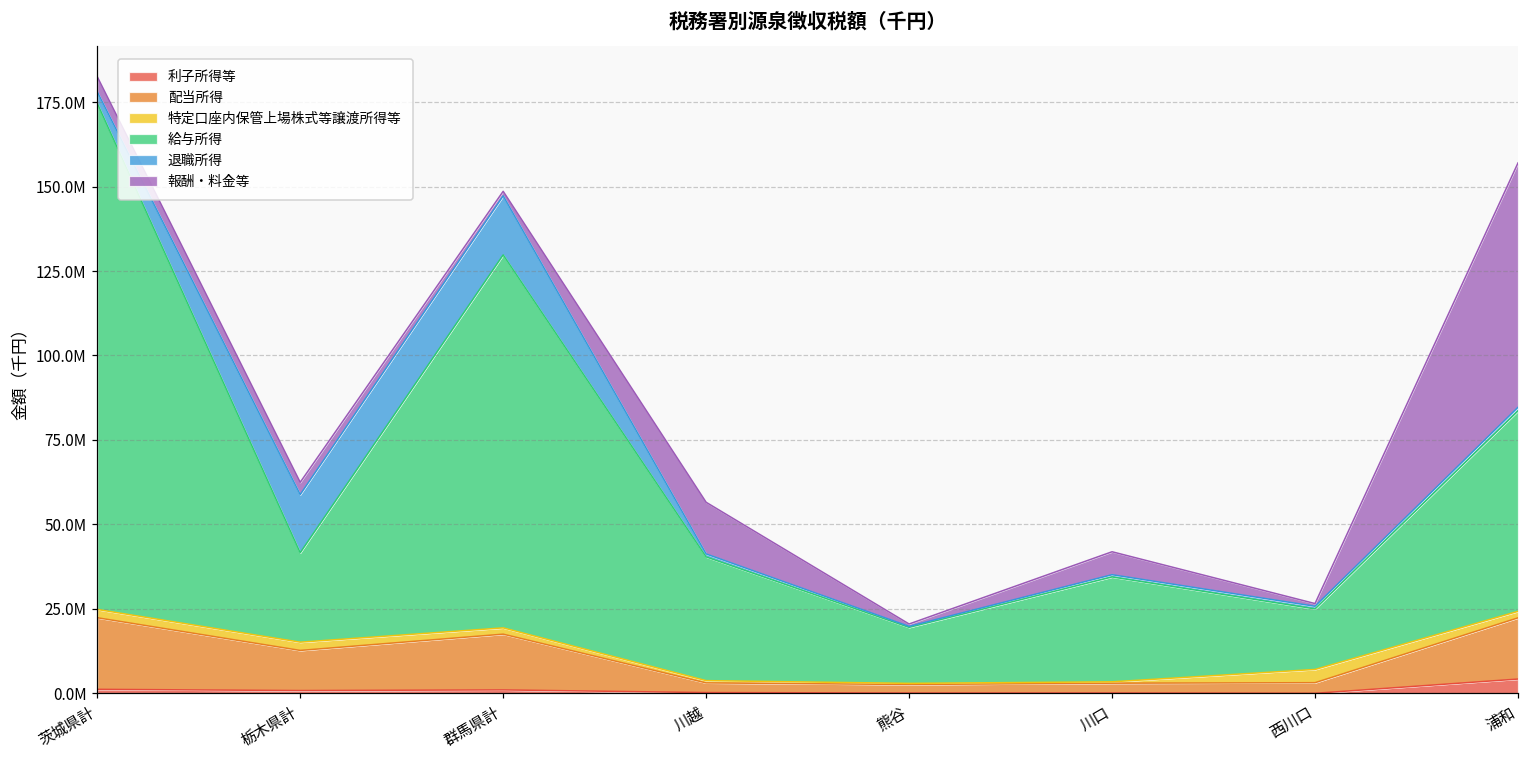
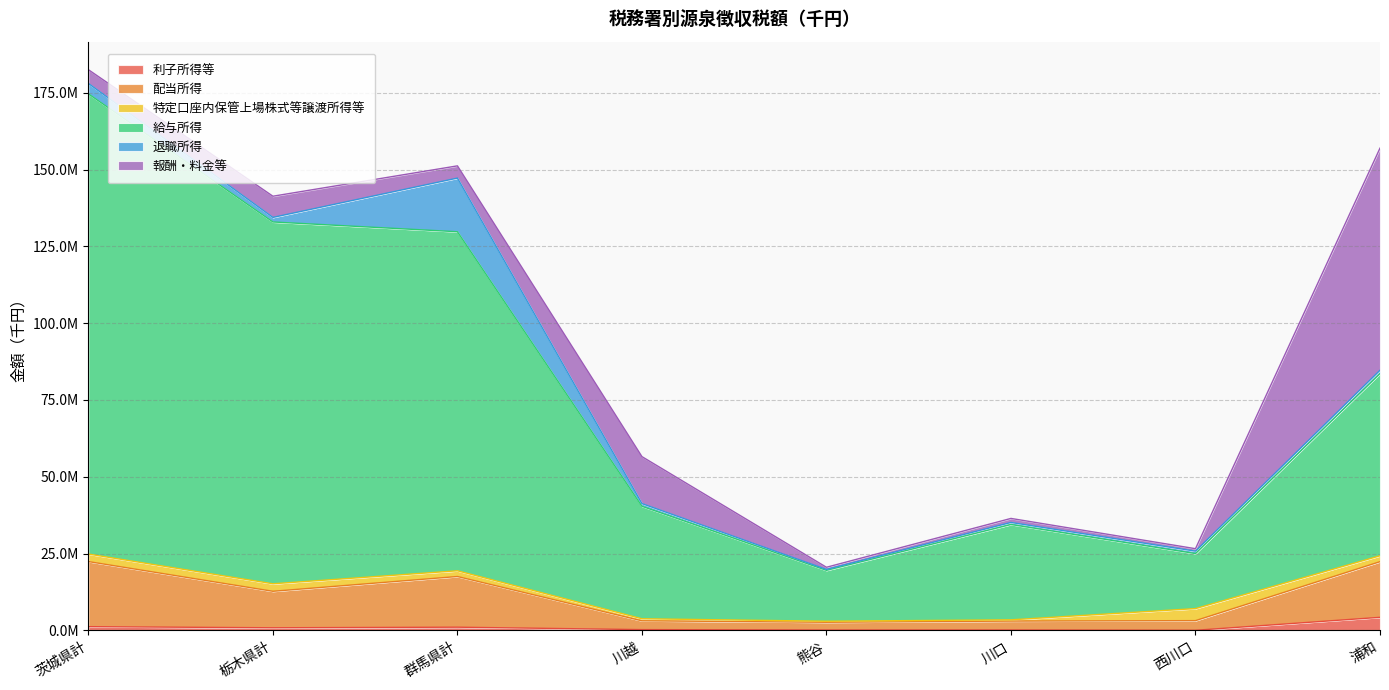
給与所得, 栃木県計: 26000000 -> 118000000
退職所得, 栃木県計: 17000000 -> 1000000
報酬・料金等, 栃木県計: 4000000 -> 7000000
報酬・料金等, 群馬県計: 1000000 -> 4000000
報酬・料金等, 川口: 7000000 -> 1000000
